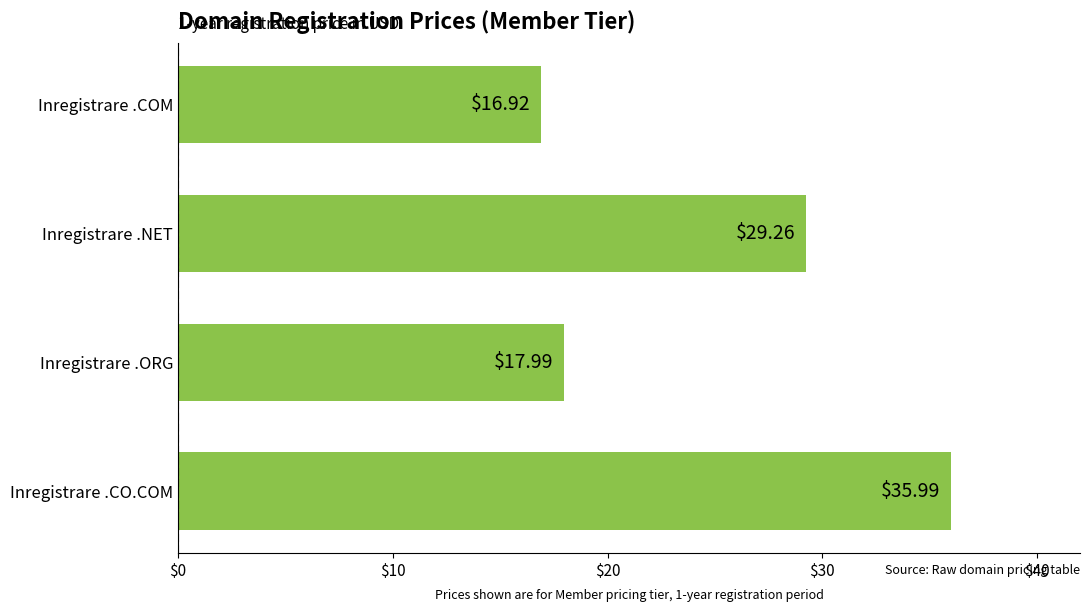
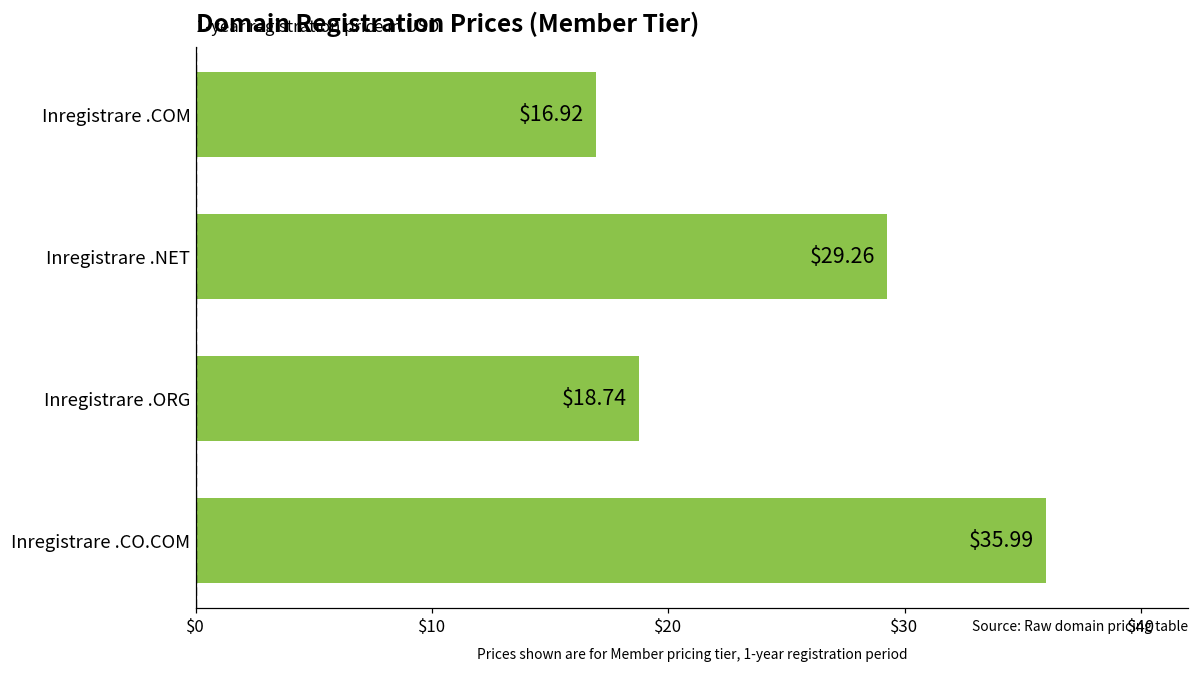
Inregistrare .ORG: $17.99 -> $18.74
